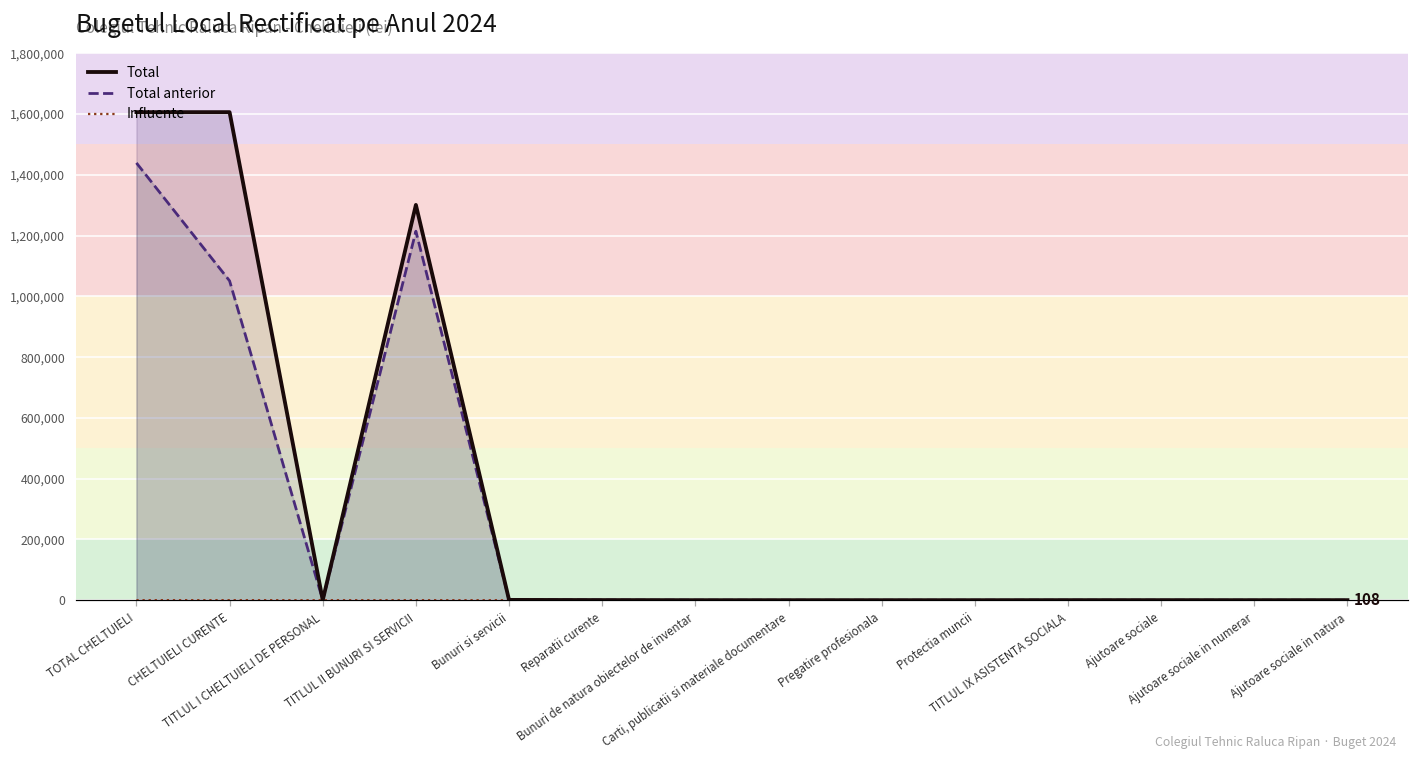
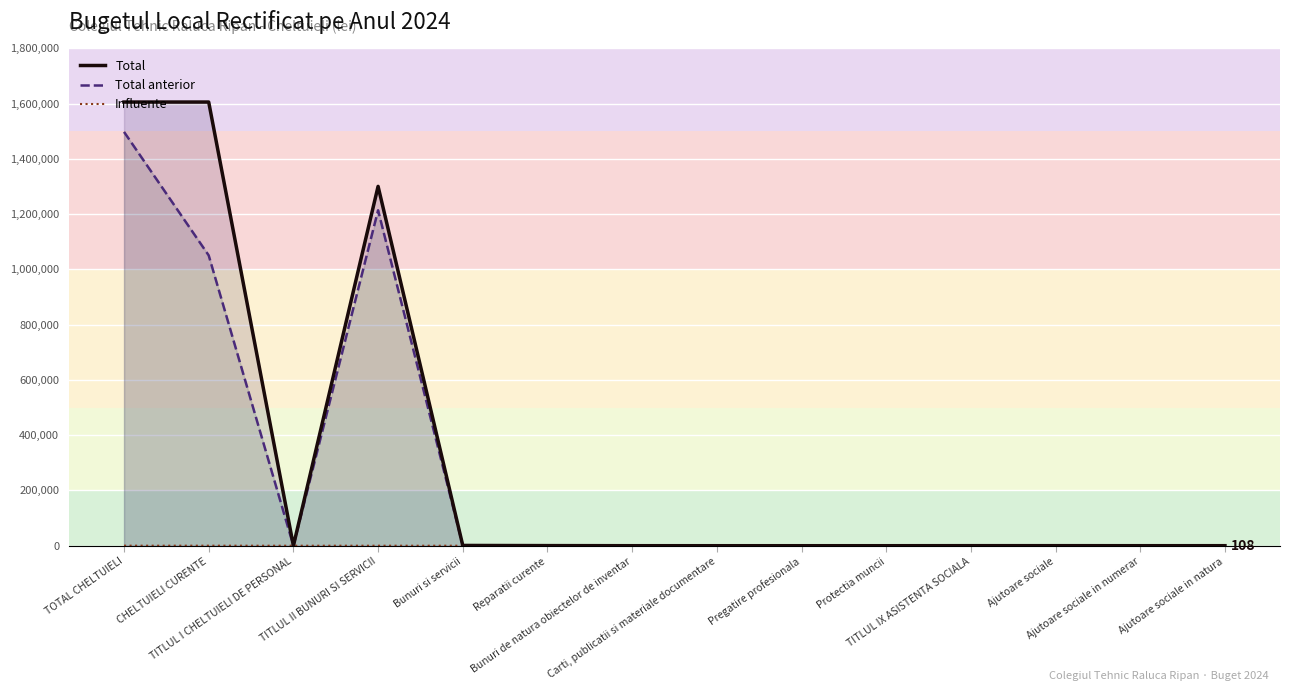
Total anterior, TOTAL CHELTUIELI: 1,440,000 -> 1,500,000
